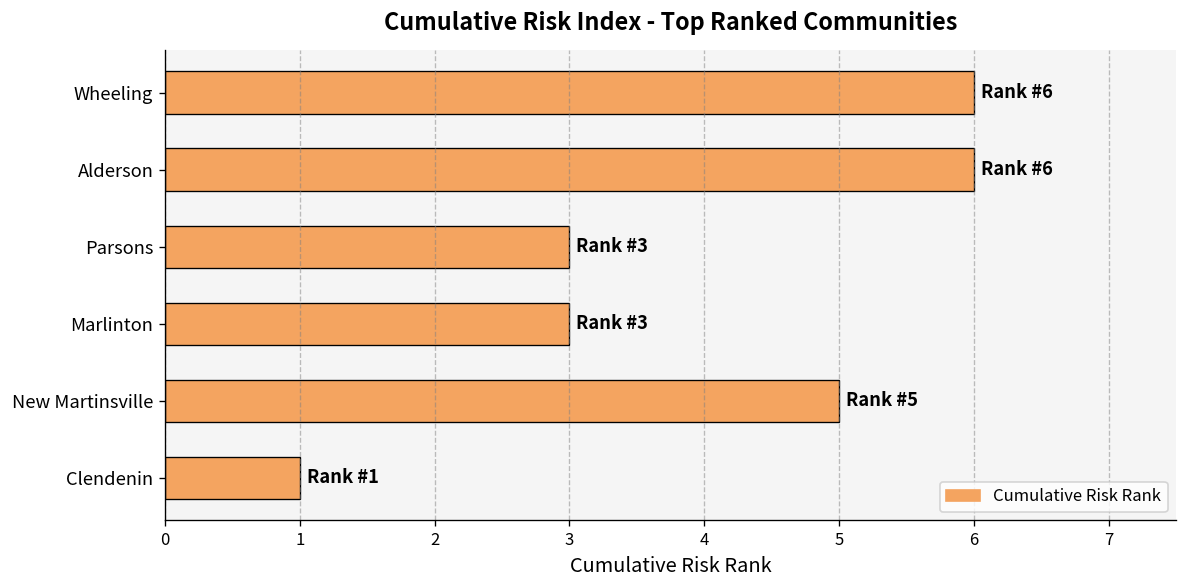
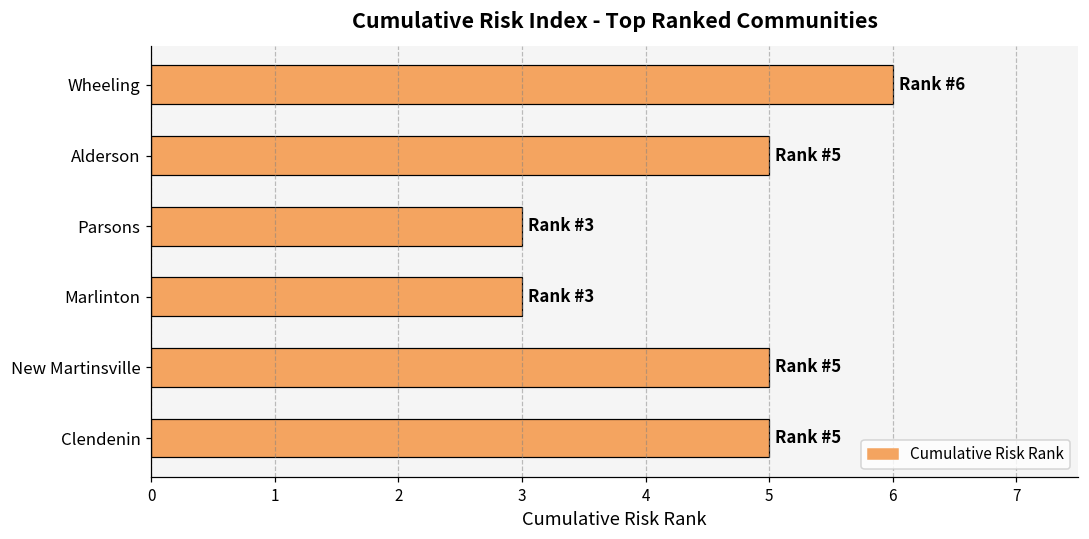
Alderson: 6 -> 5
Clendenin: 1 -> 5
